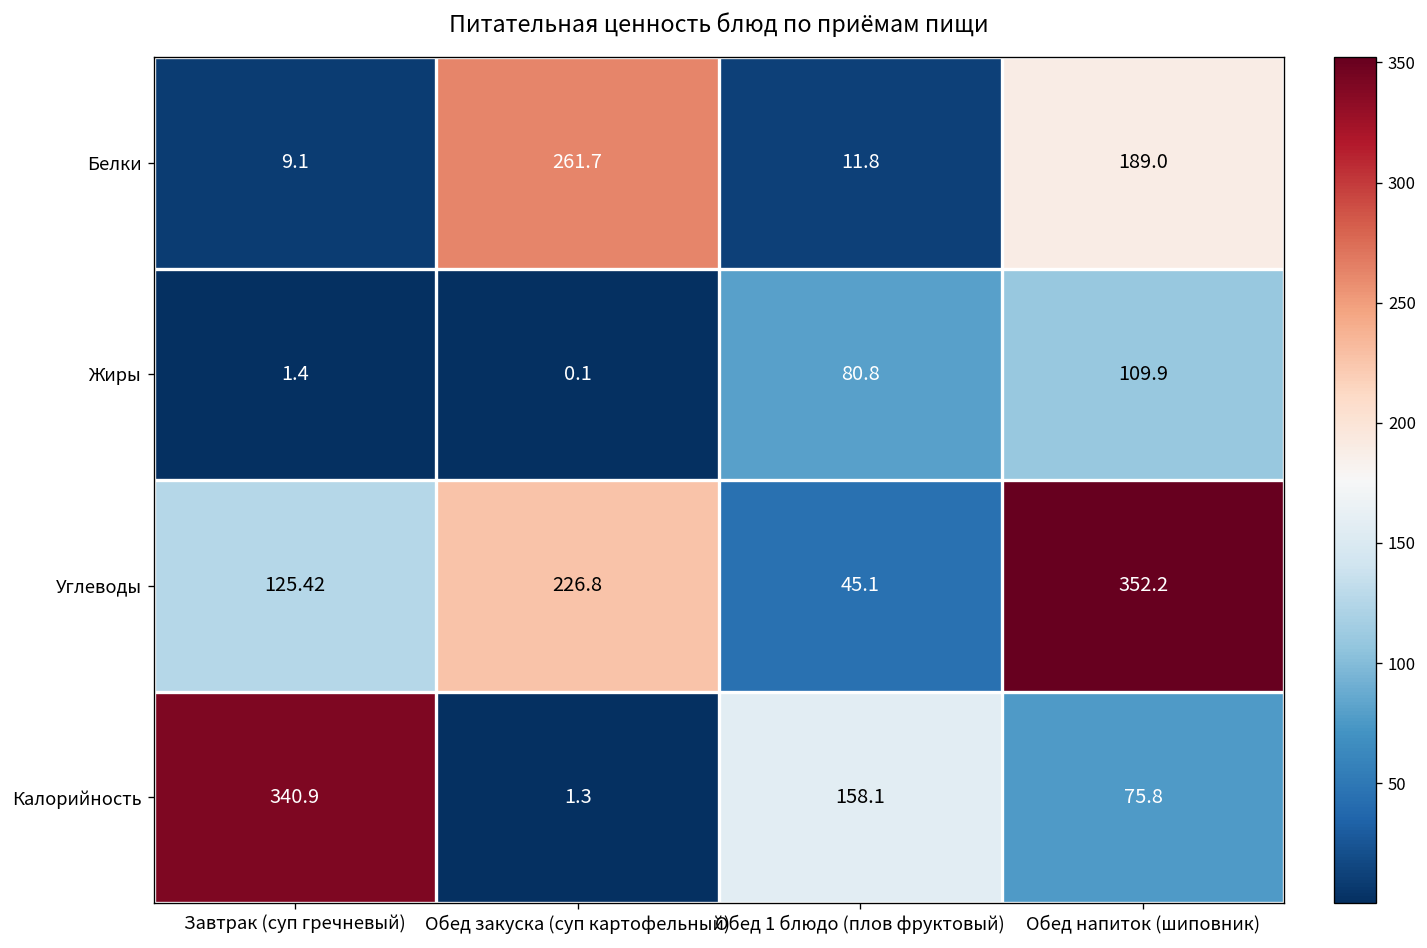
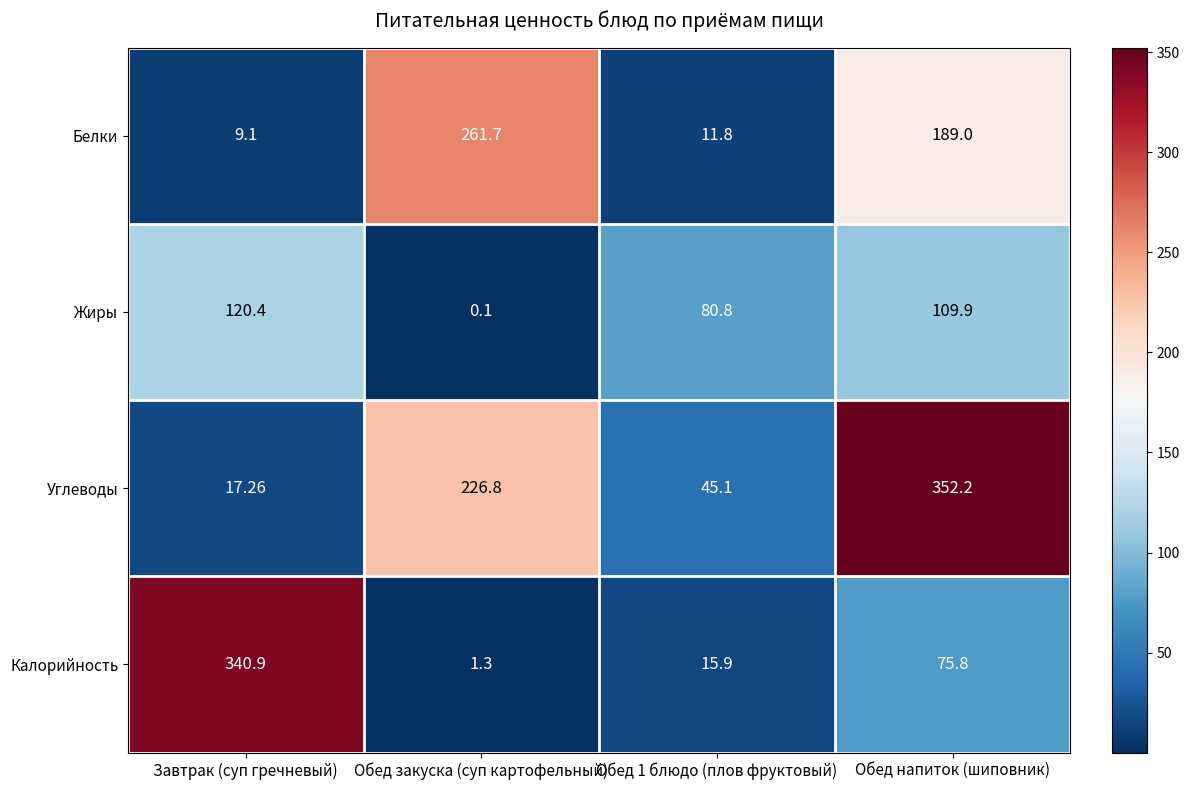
Жиры, Завтрак (суп гречневый): 1.4 -> 120.4
Углеводы, Завтрак (суп гречневый): 125.42 -> 17.26
Калорийность, Обед 1 блюдо (плов фруктовый): 158.1 -> 15.9
